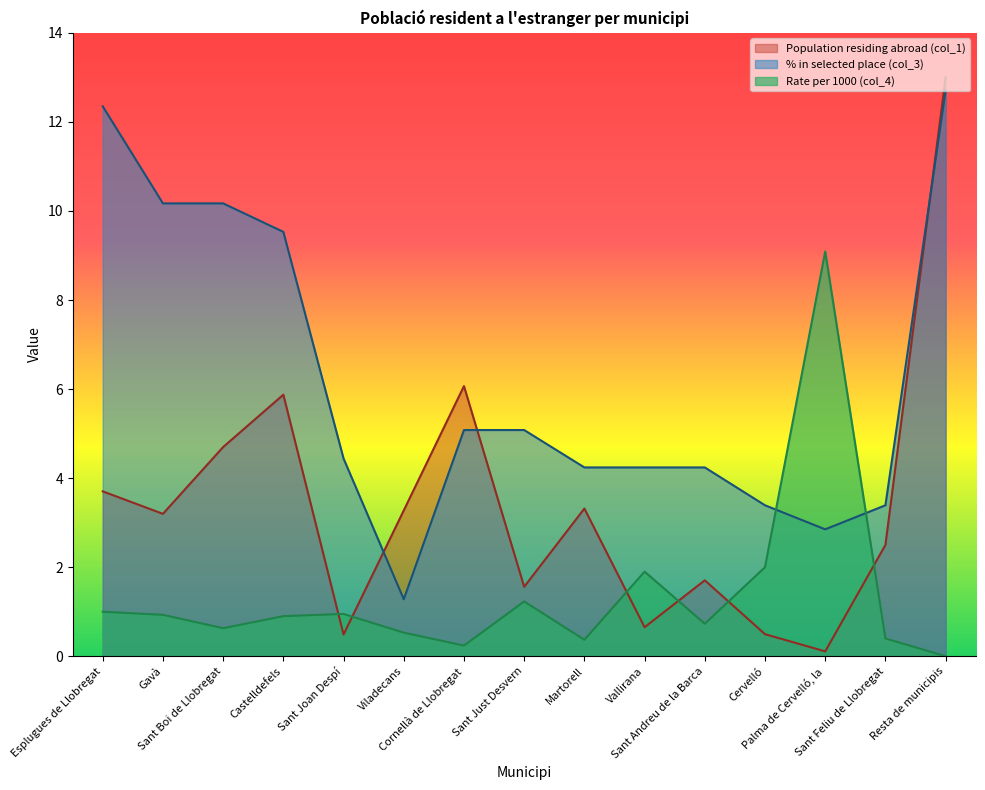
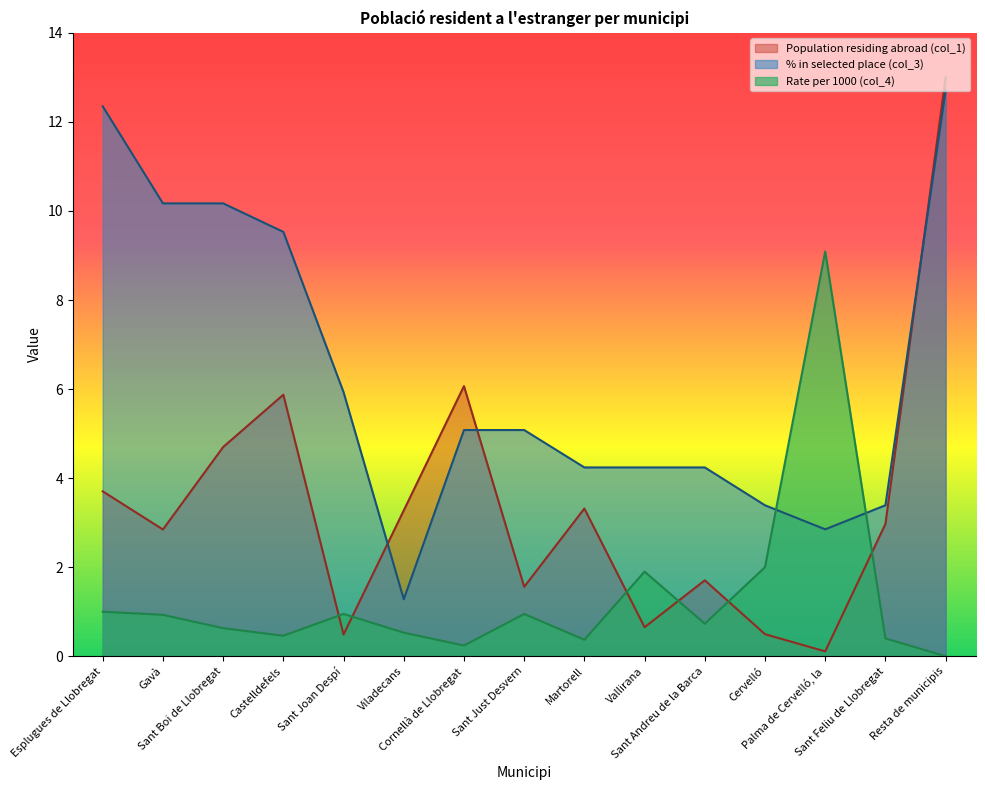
Population residing abroad (col_1), Gavà: 3.2 -> 2.8
Rate per 1000 (col_4), Castelldefels: 0.9 -> 0.5
% in selected place (col_3), Sant Joan Despí: 4.4 -> 5.9
Rate per 1000 (col_4), Sant Just Desvern: 1.2 -> 1.0
Population residing abroad (col_1), Sant Feliu de Llobregat: 2.5 -> 3.0
